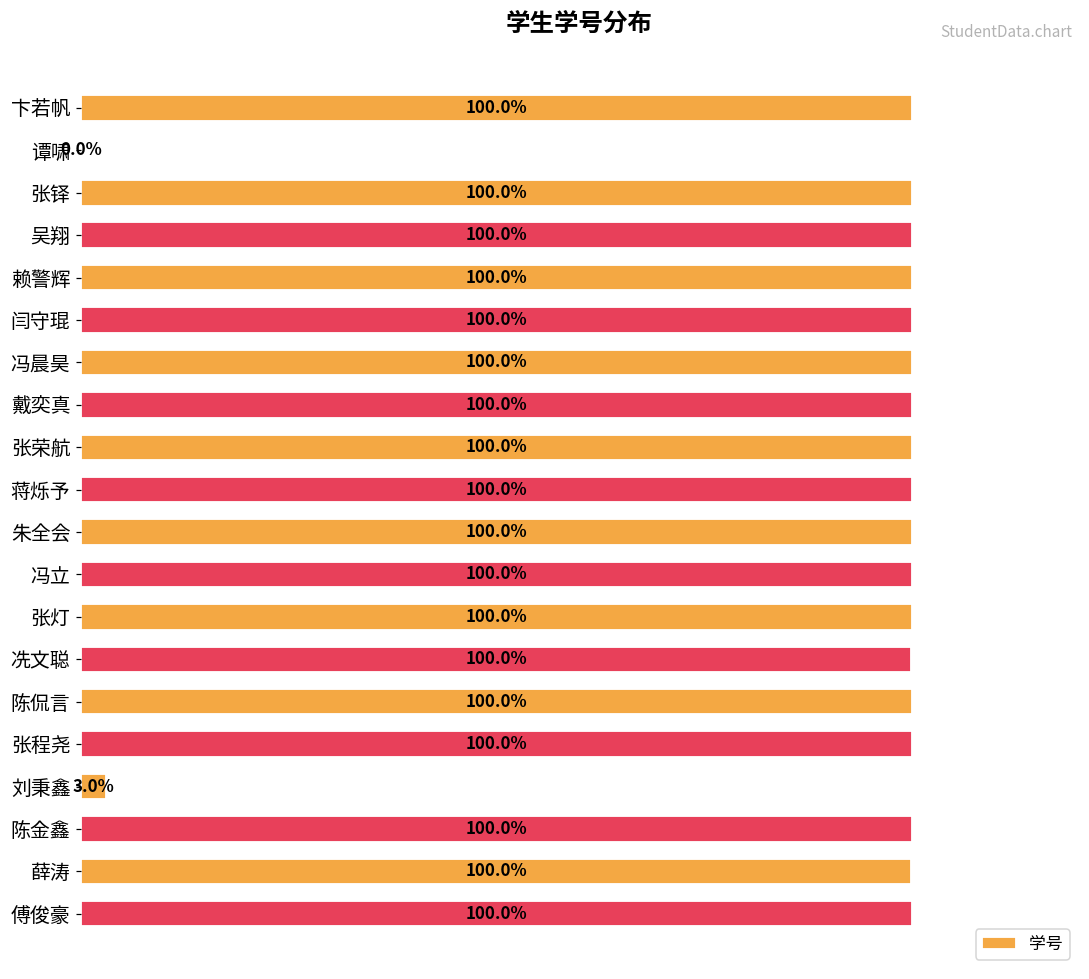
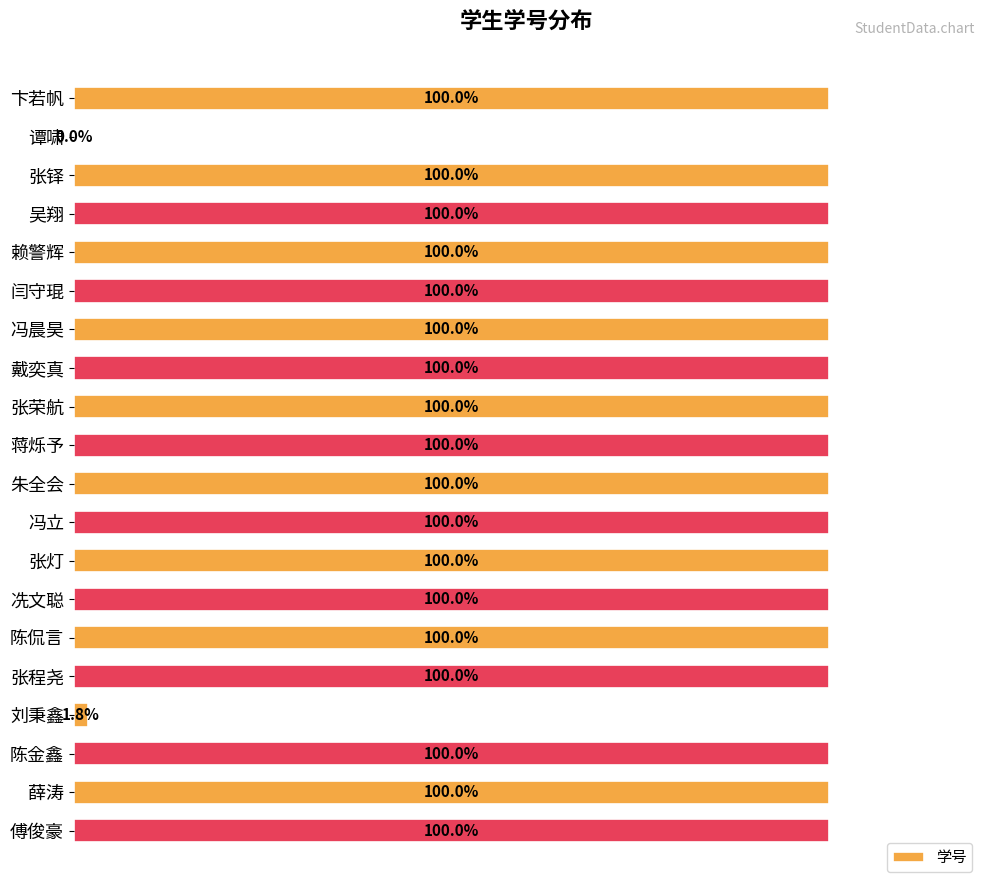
刘秉鑫: 3.0% -> 1.8%
